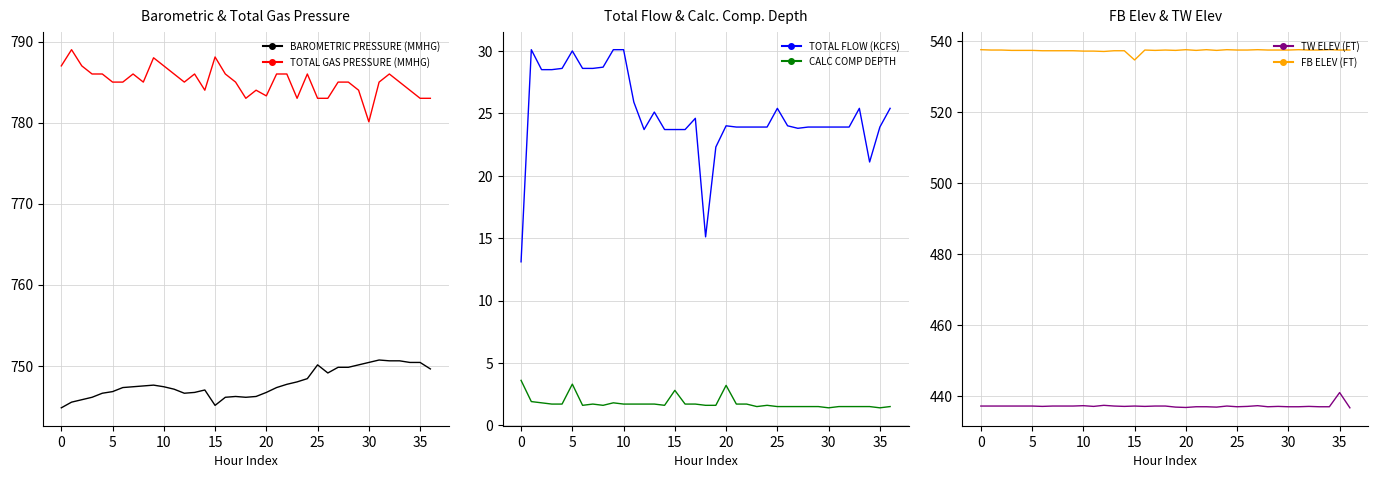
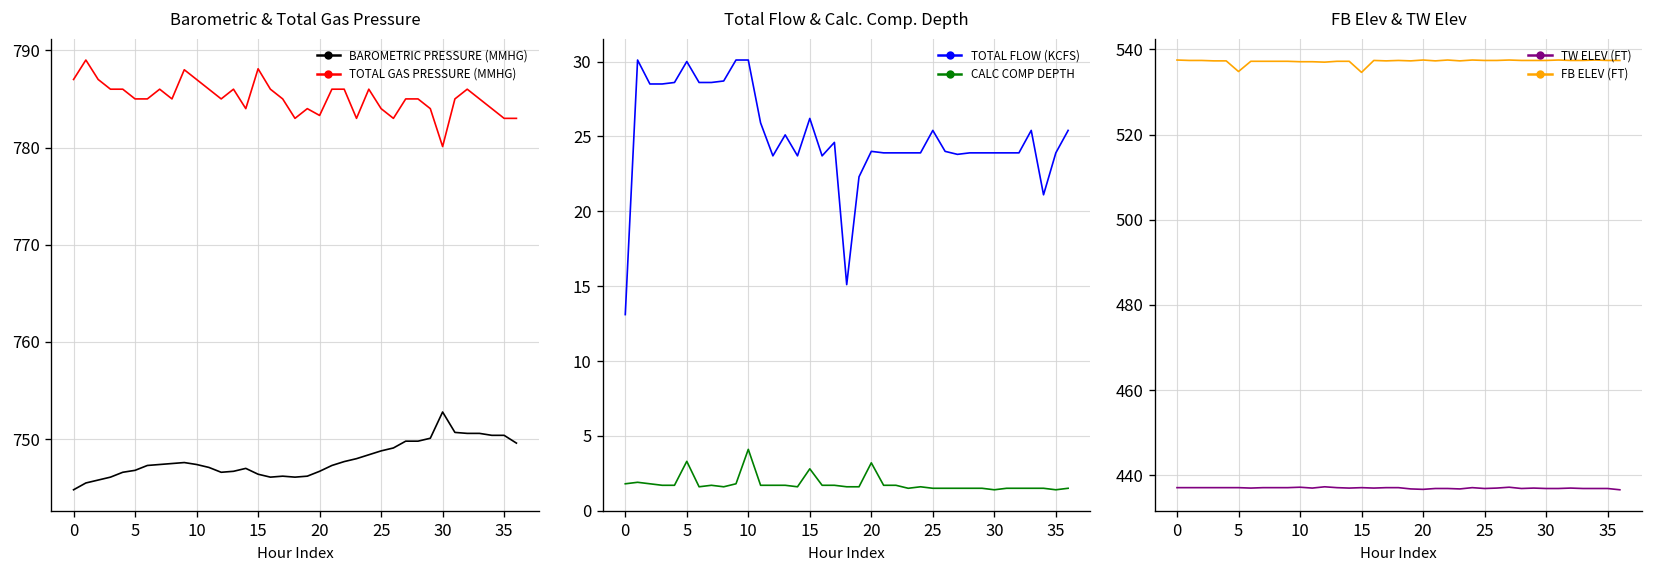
Barometric & Total Gas Pressure, BAROMETRIC PRESSURE (MMHG), 15: 745 -> 746
Barometric & Total Gas Pressure, BAROMETRIC PRESSURE (MMHG), 25: 750 -> 749
Barometric & Total Gas Pressure, TOTAL GAS PRESSURE (MMHG), 25: 783 -> 784
Barometric & Total Gas Pressure, BAROMETRIC PRESSURE (MMHG), 30: 750 -> 753
Total Flow & Calc. Comp. Depth, CALC COMP DEPTH, 0: 3.6 -> 1.8
Total Flow & Calc. Comp. Depth, CALC COMP DEPTH, 10: 1.7 -> 4.1
Total Flow & Calc. Comp. Depth, TOTAL FLOW (KCFS), 15: 23.7 -> 26.2
FB Elev & TW Elev, FB ELEV (FT), 5: 537 -> 535
FB Elev & TW Elev, TW ELEV (FT), 35: 441 -> 437
